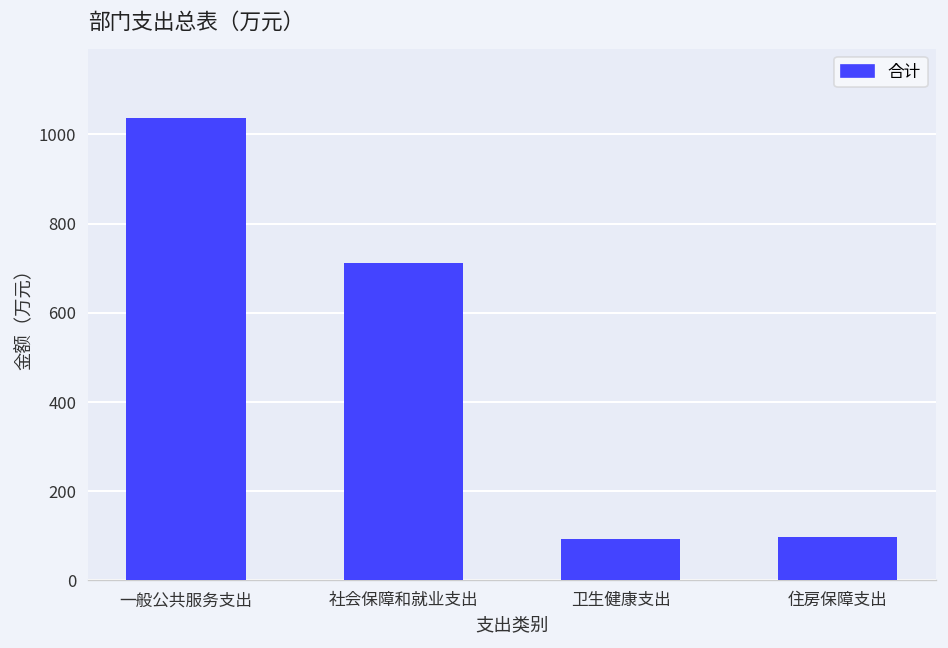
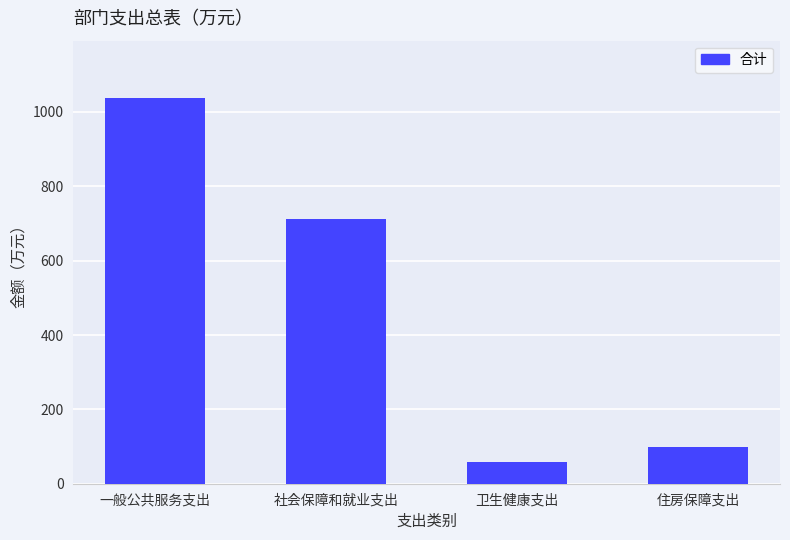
卫生健康支出: 90 -> 60
